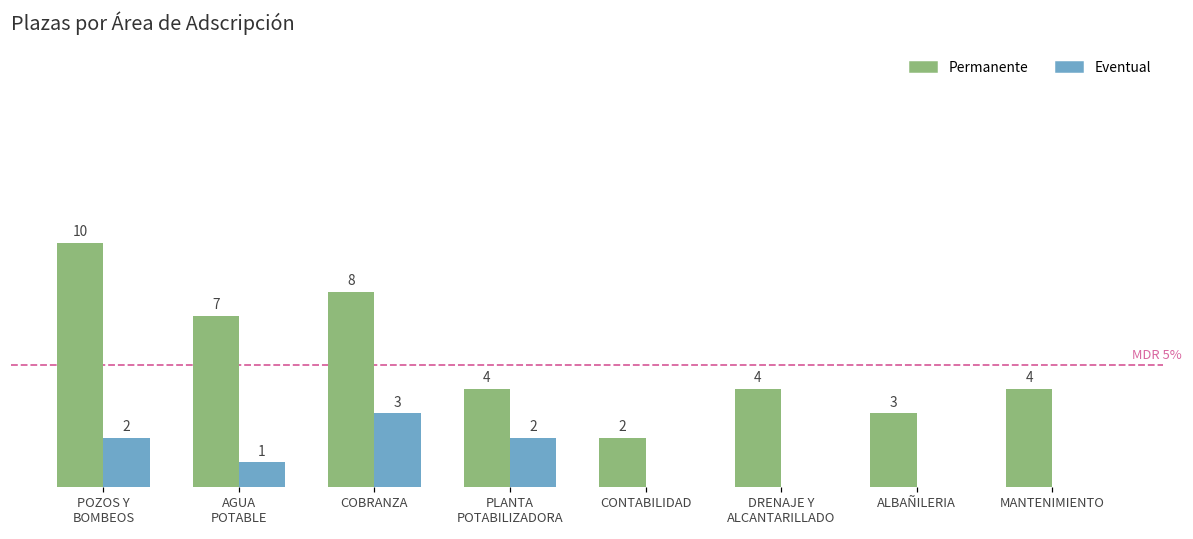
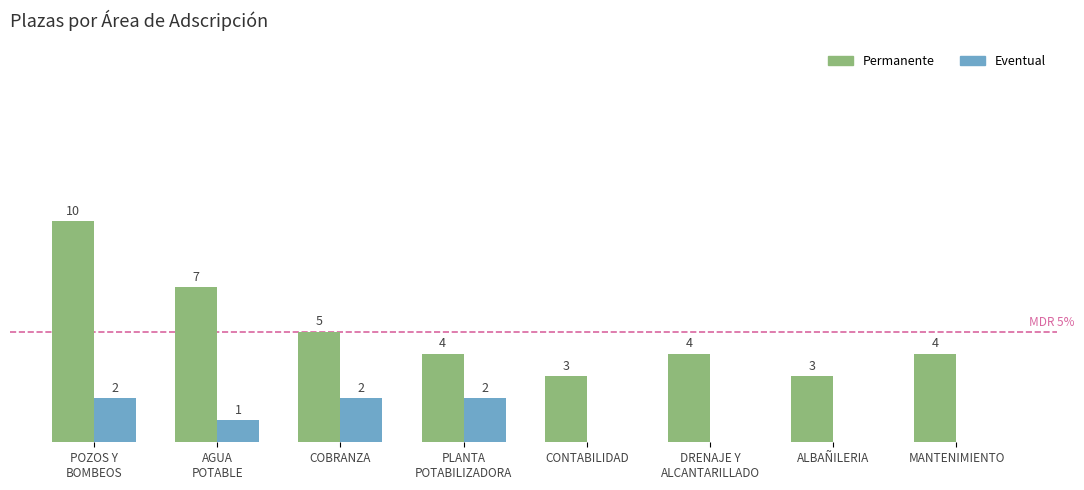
Permanente, COBRANZA: 8 -> 5
Eventual, COBRANZA: 3 -> 2
Permanente, CONTABILIDAD: 2 -> 3
